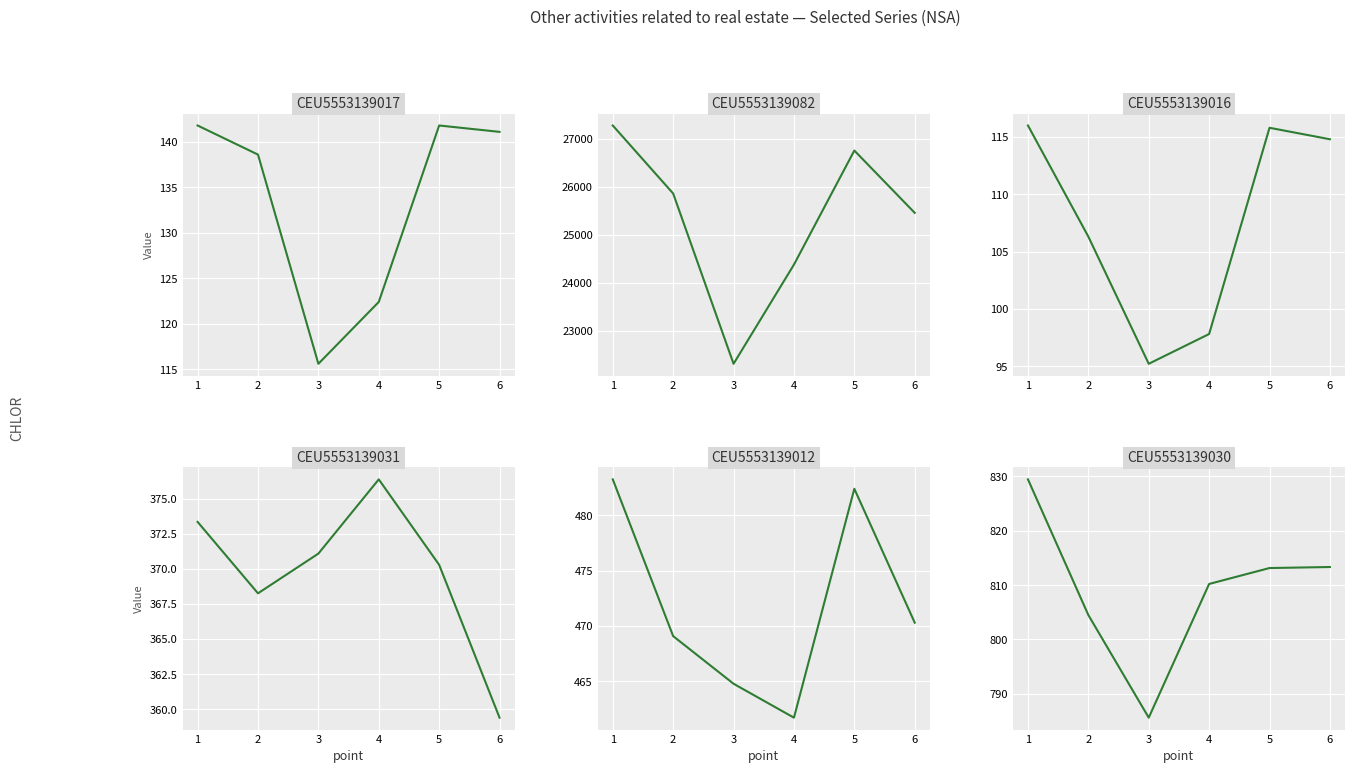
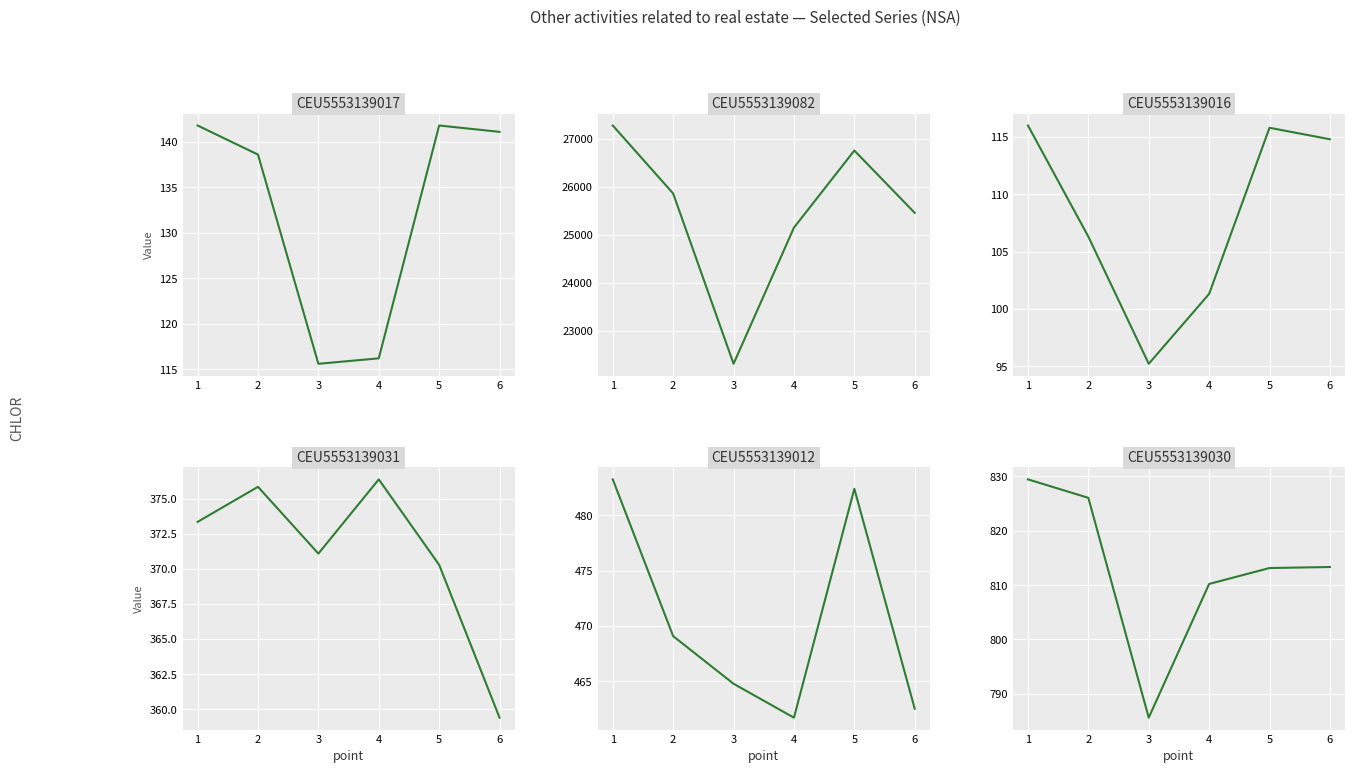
CEU5553139017, 4: 122 -> 116
CEU5553139082, 4: 24400 -> 25200
CEU5553139016, 4: 97.8 -> 101.3
CEU5553139031, 2: 368.3 -> 375.9
CEU5553139012, 6: 470.3 -> 462.5
CEU5553139030, 2: 804 -> 826
